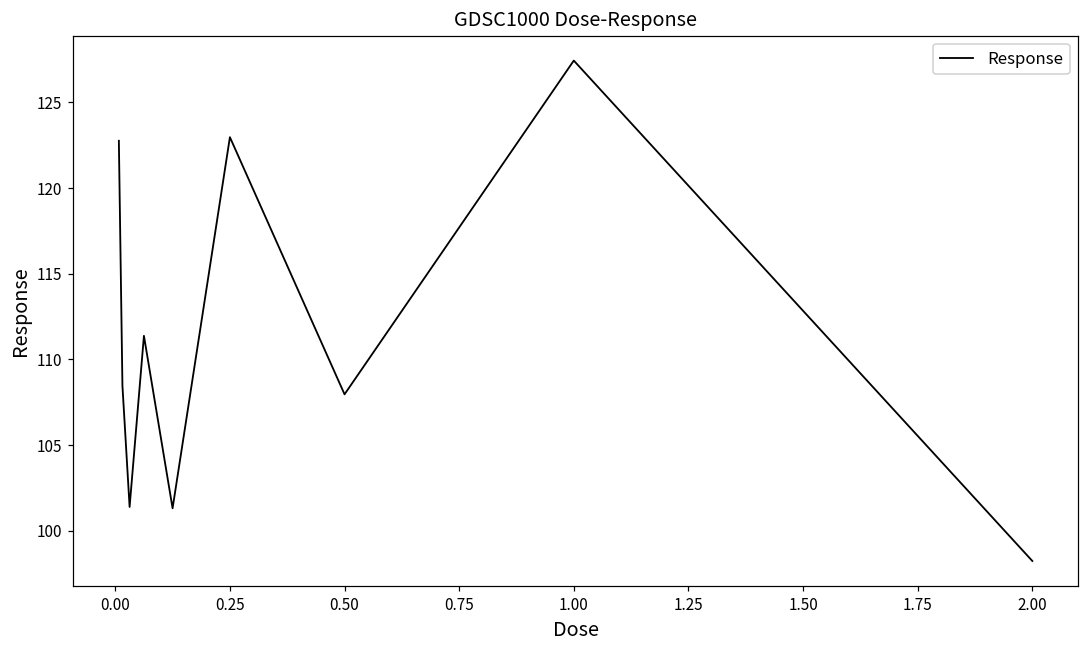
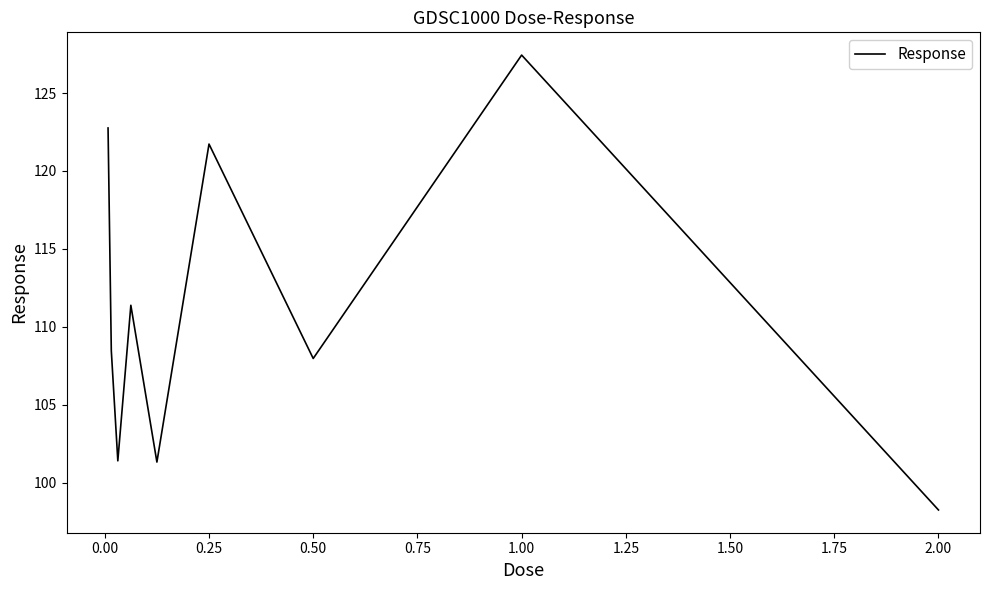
0.25: 123.0 -> 121.7
